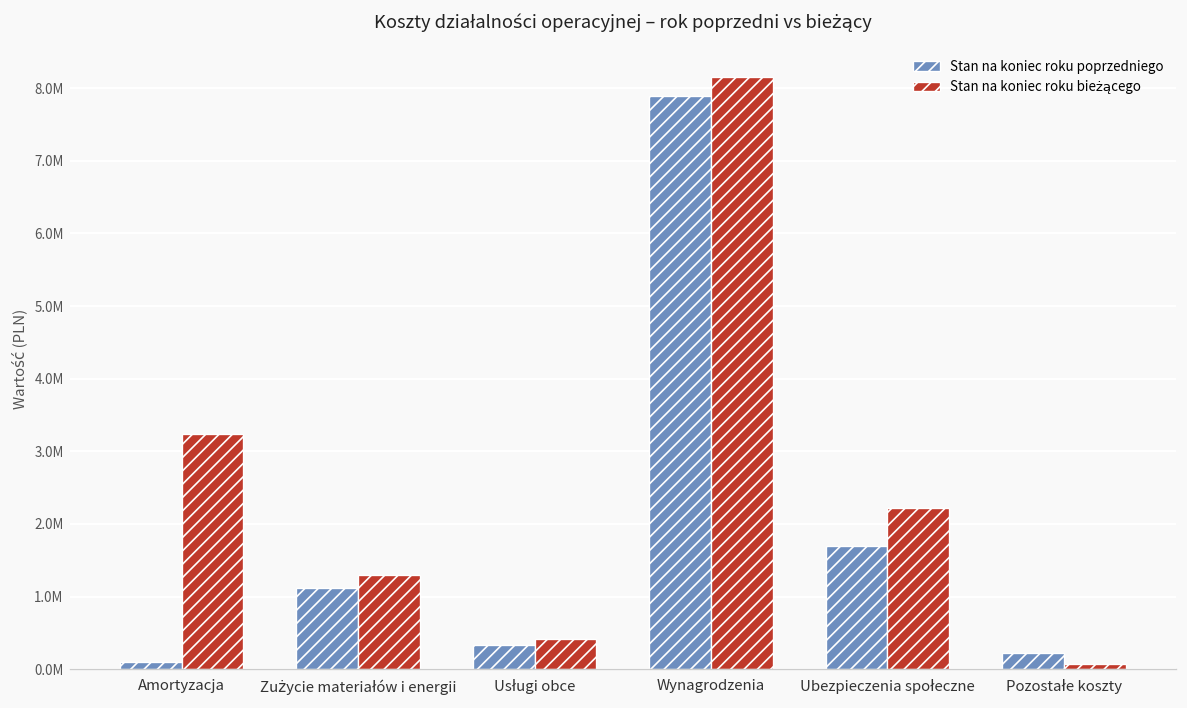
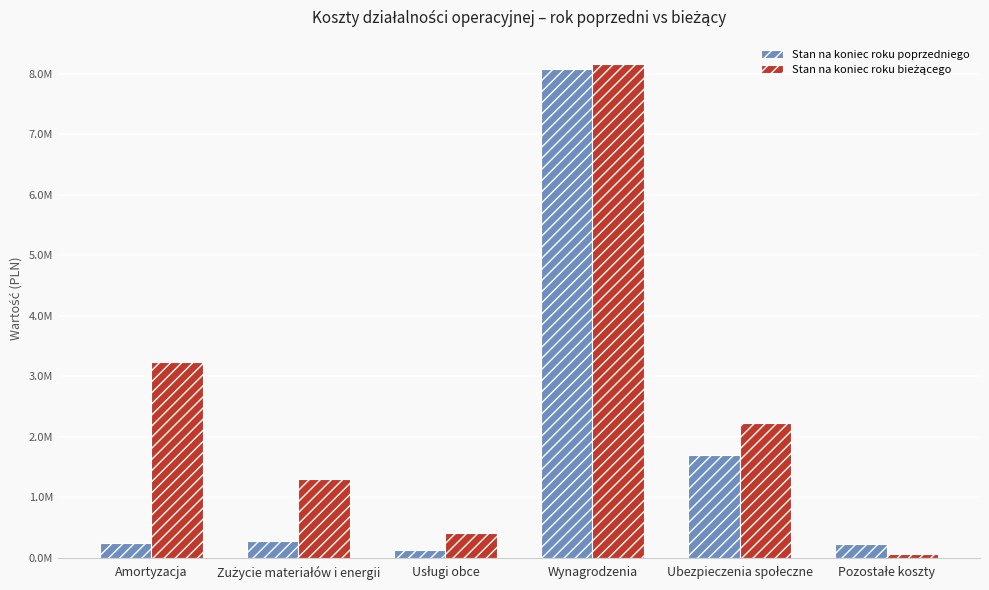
Stan na koniec roku poprzedniego, Amortyzacja: 100000 -> 200000
Stan na koniec roku poprzedniego, Zużycie materiałów i energii: 1100000 -> 300000
Stan na koniec roku poprzedniego, Usługi obce: 300000 -> 100000
Stan na koniec roku poprzedniego, Wynagrodzenia: 7900000 -> 8100000
